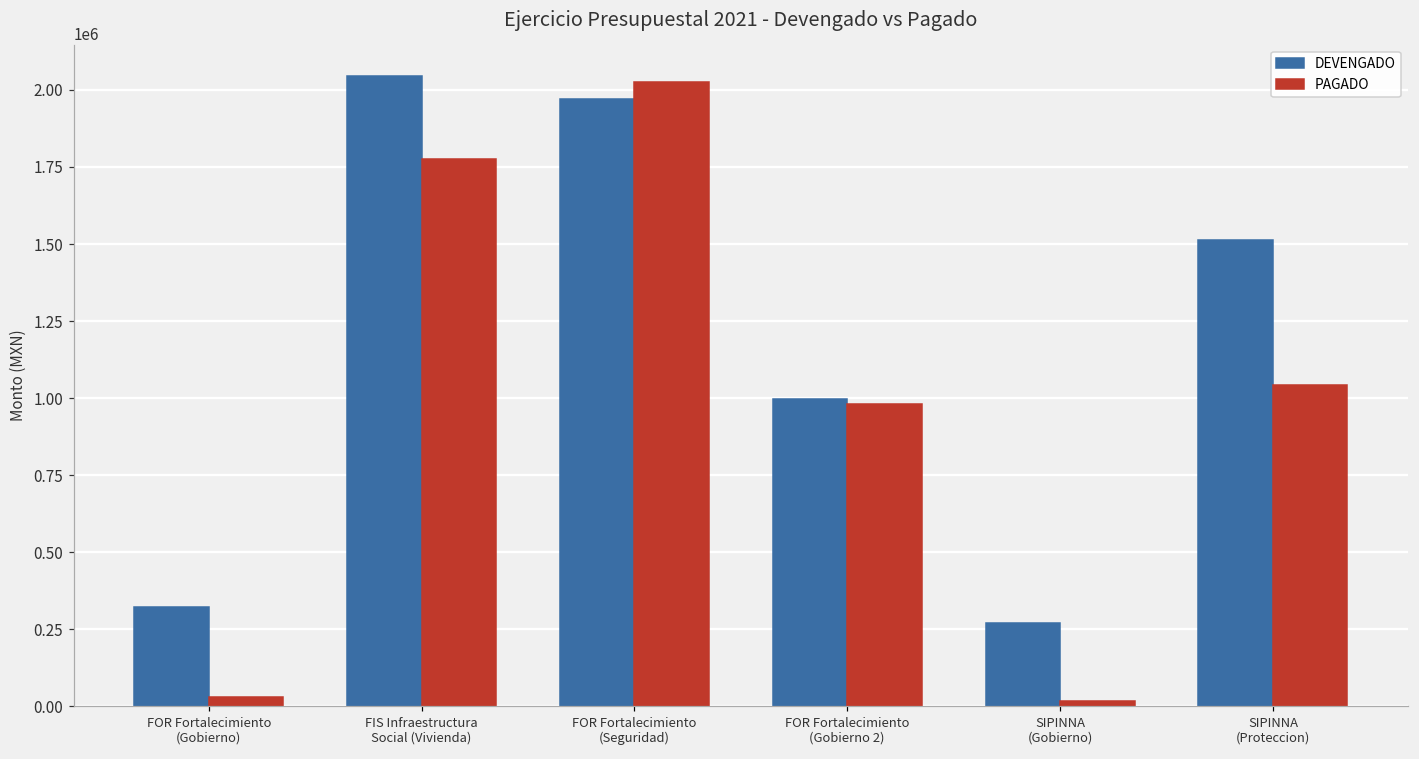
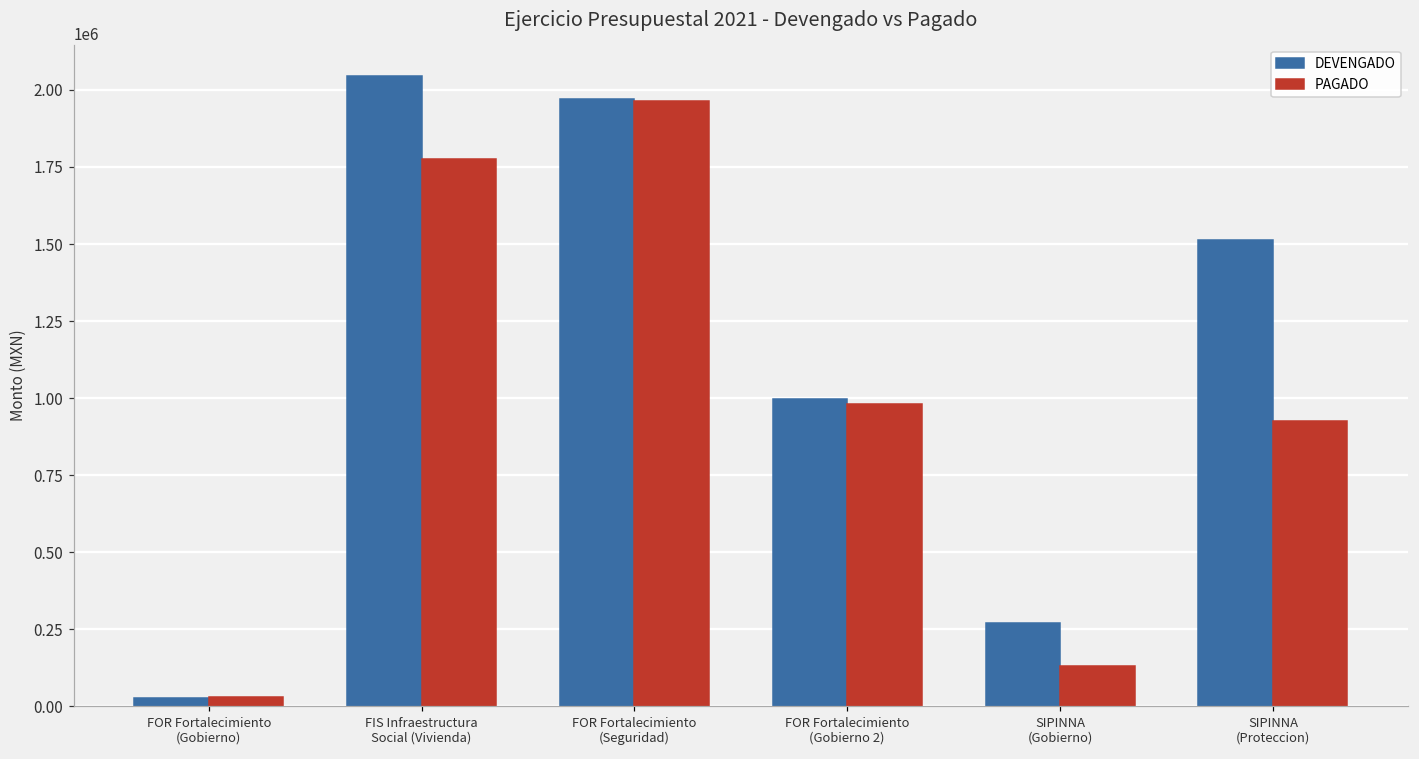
DEVENGADO, FOR Fortalecimiento (Gobierno): 320000 -> 30000
PAGADO, FOR Fortalecimiento (Seguridad): 2030000 -> 1960000
PAGADO, SIPINNA (Gobierno): 20000 -> 130000
PAGADO, SIPINNA (Proteccion): 1040000 -> 930000
